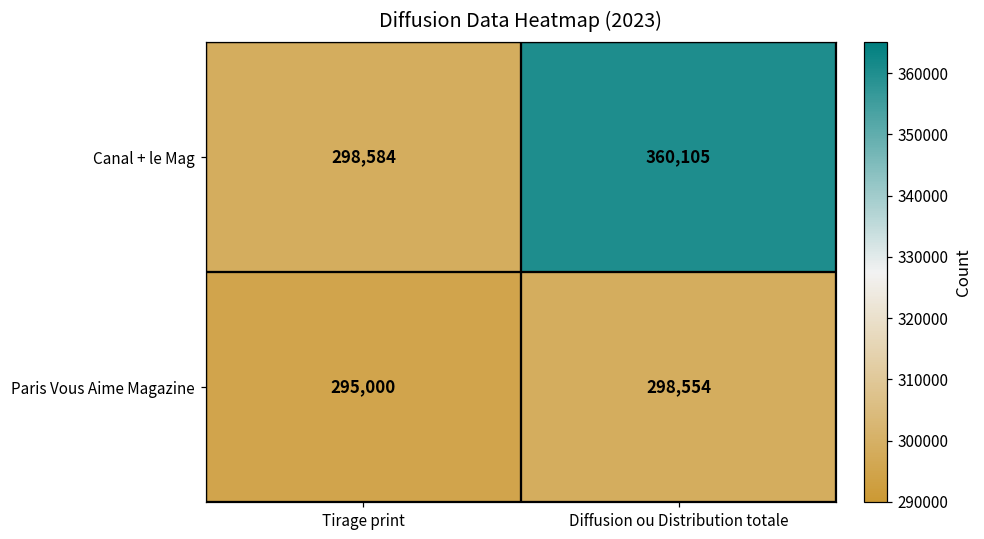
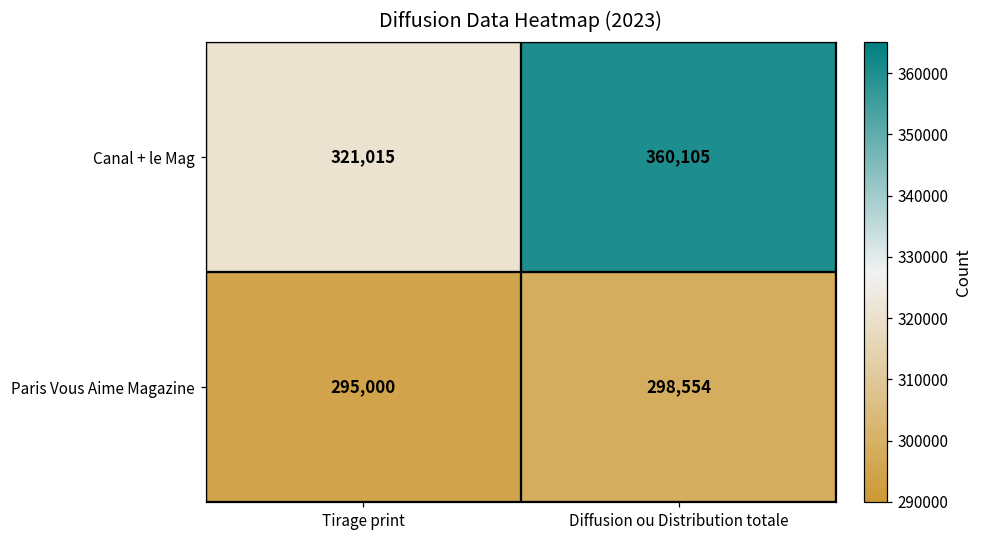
Canal + le Mag, Tirage print: 298,584 -> 321,015
